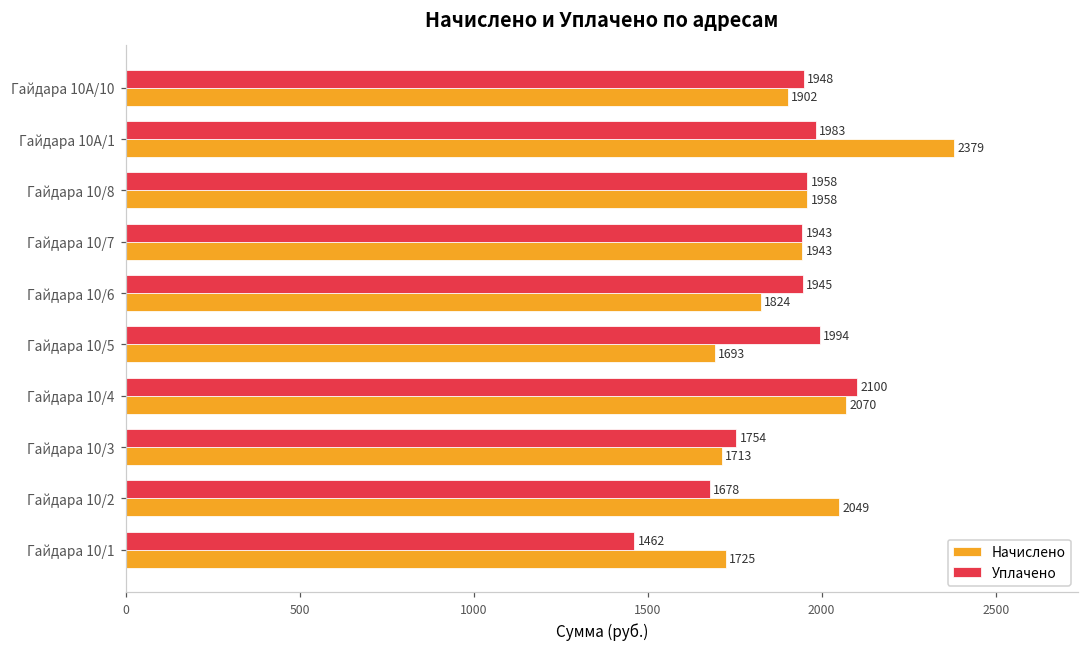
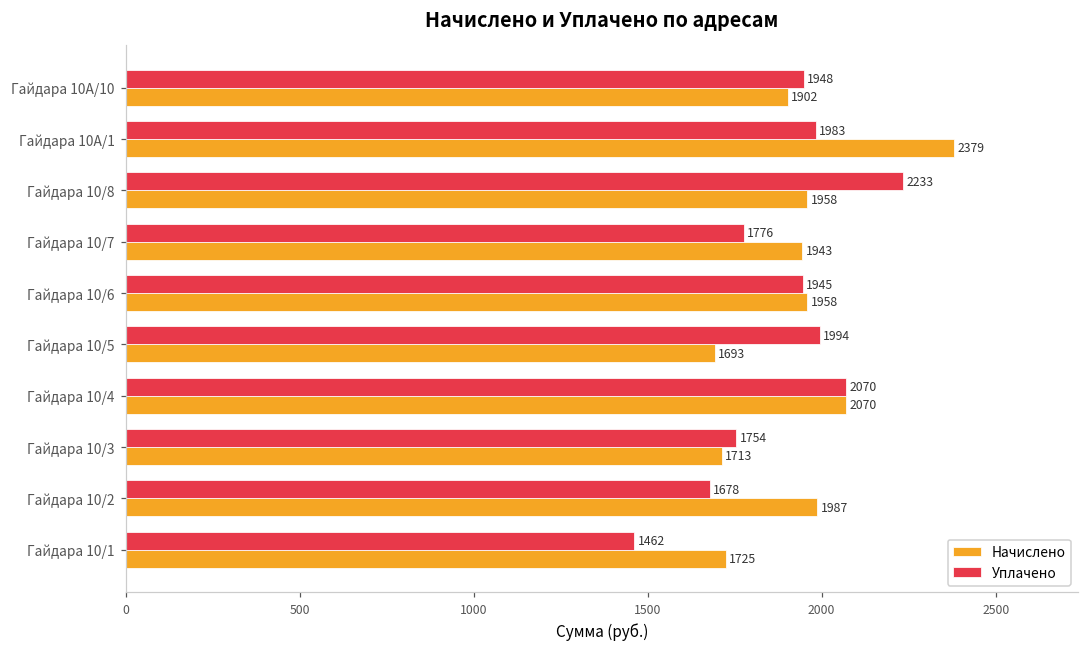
Уплачено, Гайдара 10/8: 1958 -> 2233
Уплачено, Гайдара 10/7: 1943 -> 1776
Начислено, Гайдара 10/6: 1824 -> 1958
Уплачено, Гайдара 10/4: 2100 -> 2070
Начислено, Гайдара 10/2: 2049 -> 1987
